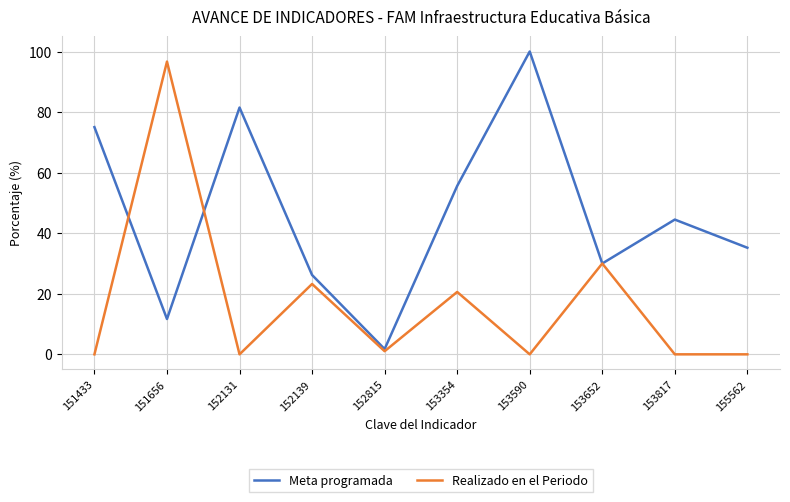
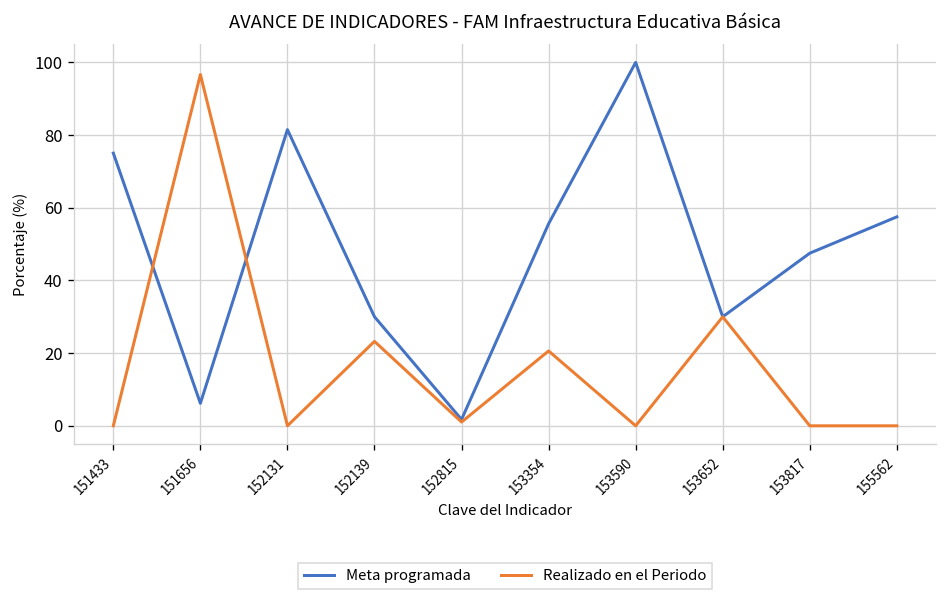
Meta programada, 151656: 12 -> 6
Meta programada, 152139: 26 -> 30
Meta programada, 153817: 45 -> 48
Meta programada, 155562: 35 -> 58
